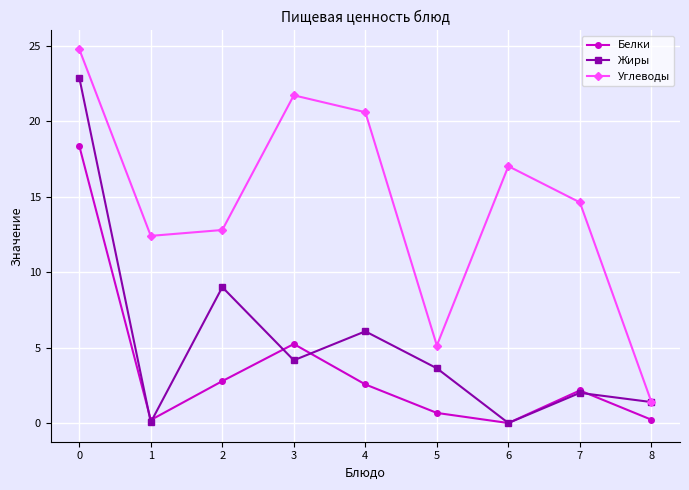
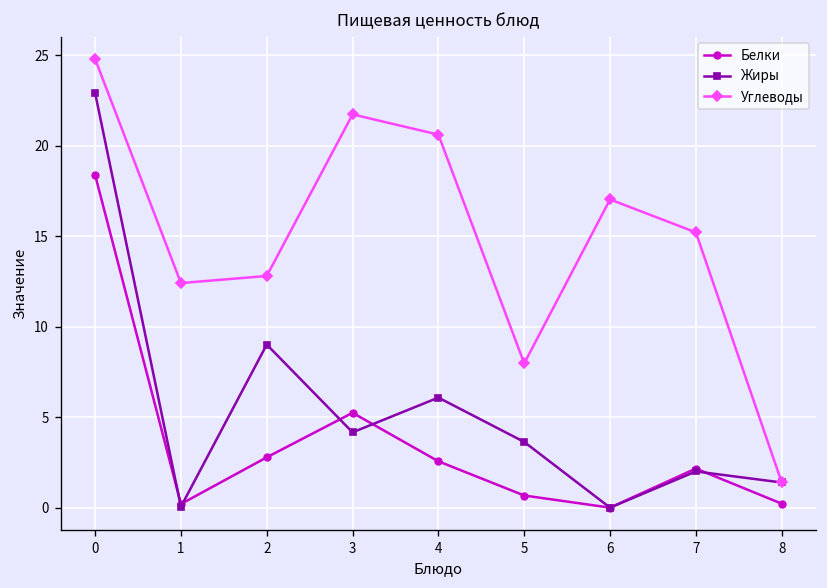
Углеводы, 5: 5.1 -> 8.0
Углеводы, 7: 14.6 -> 15.2
